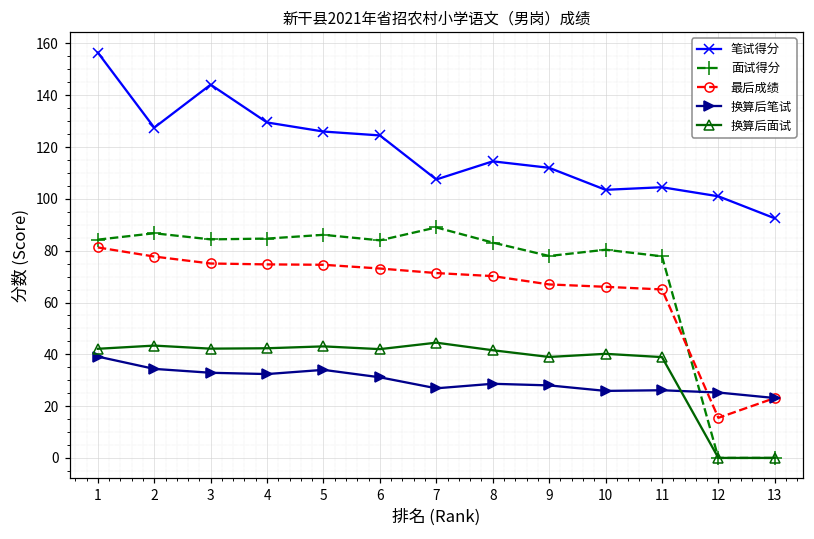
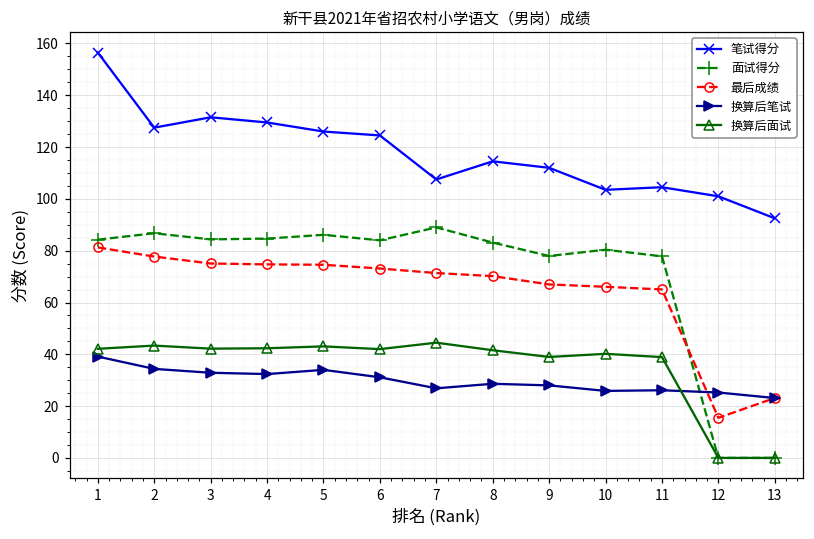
笔试得分, 3: 144 -> 132
